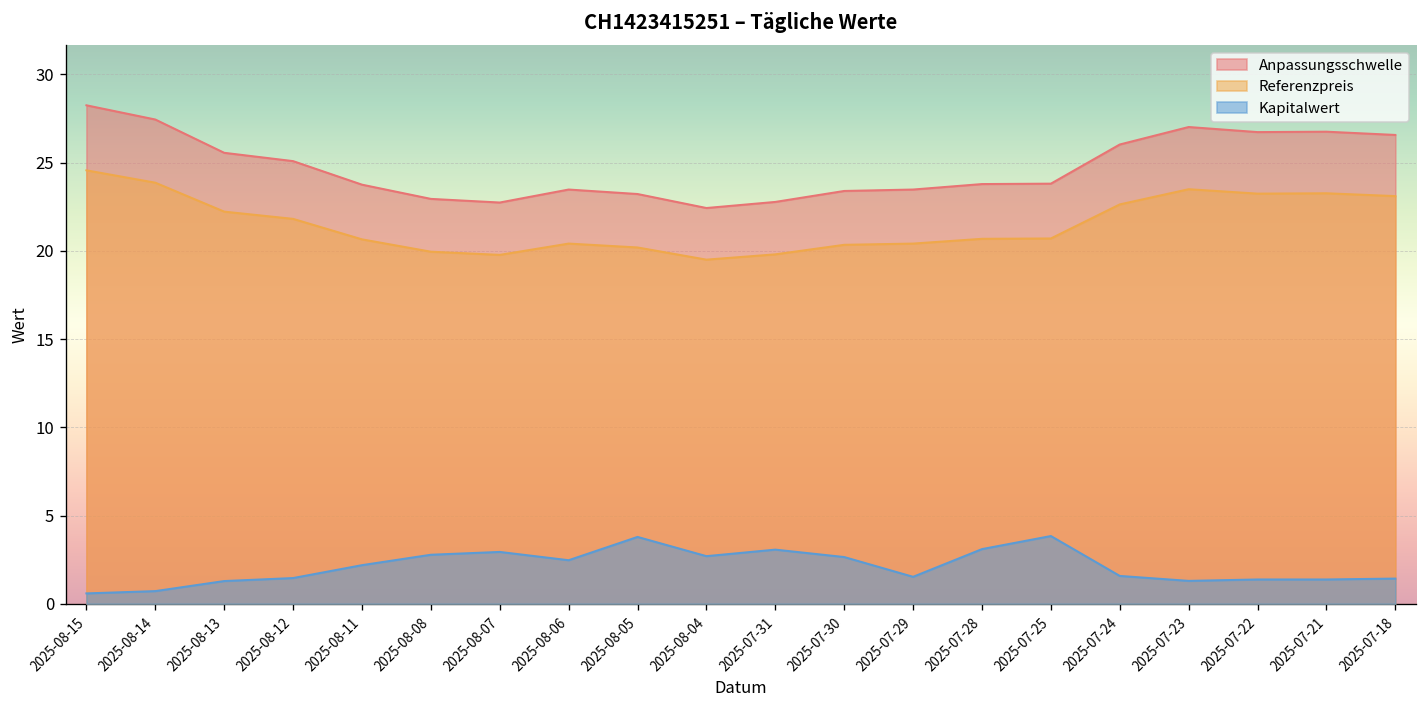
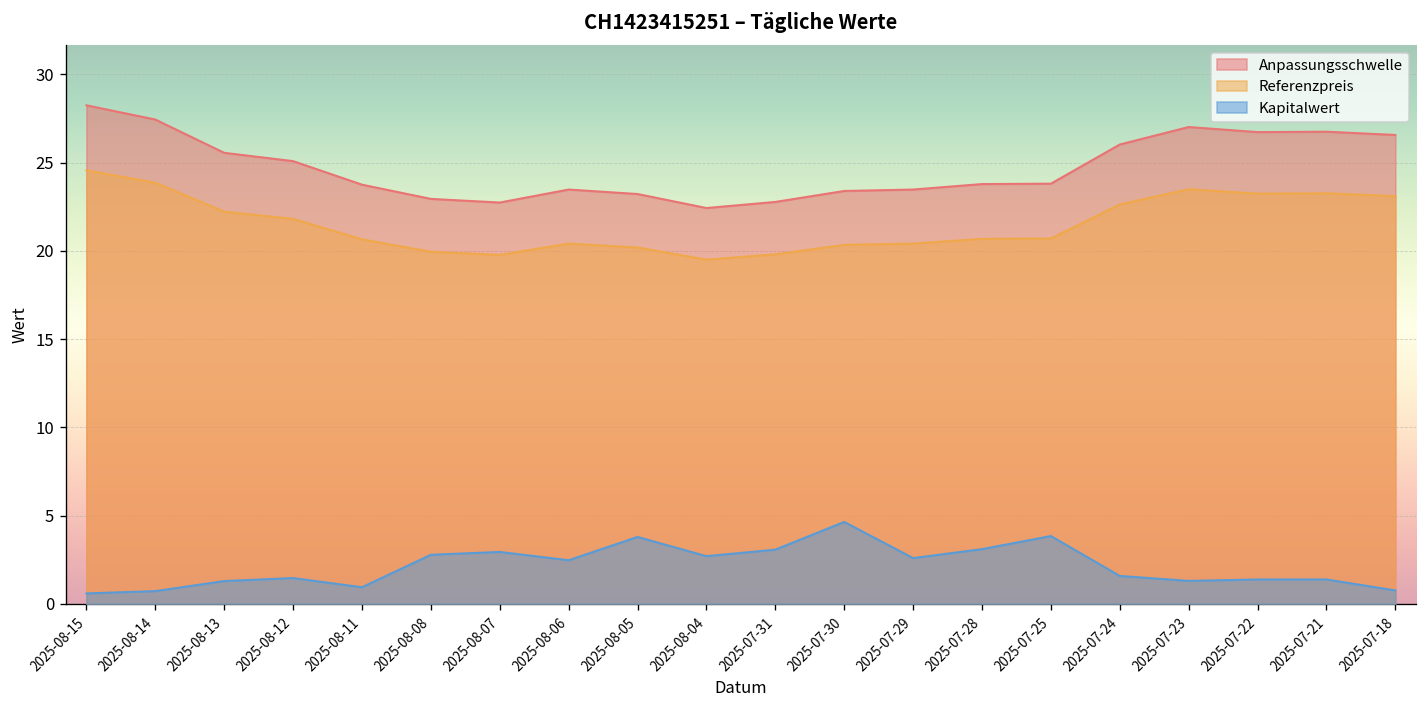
Kapitalwert, 2025-08-11: 2.2 -> 0.9
Kapitalwert, 2025-07-30: 2.7 -> 4.6
Kapitalwert, 2025-07-29: 1.5 -> 2.6
Kapitalwert, 2025-07-18: 1.4 -> 0.8
